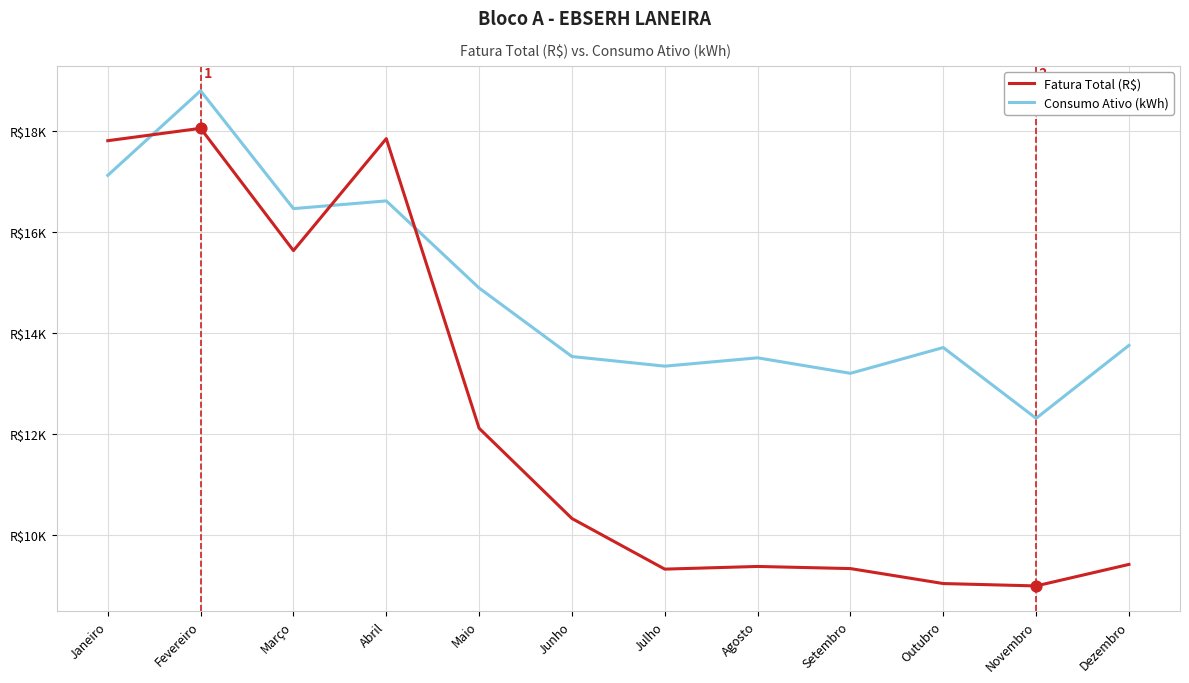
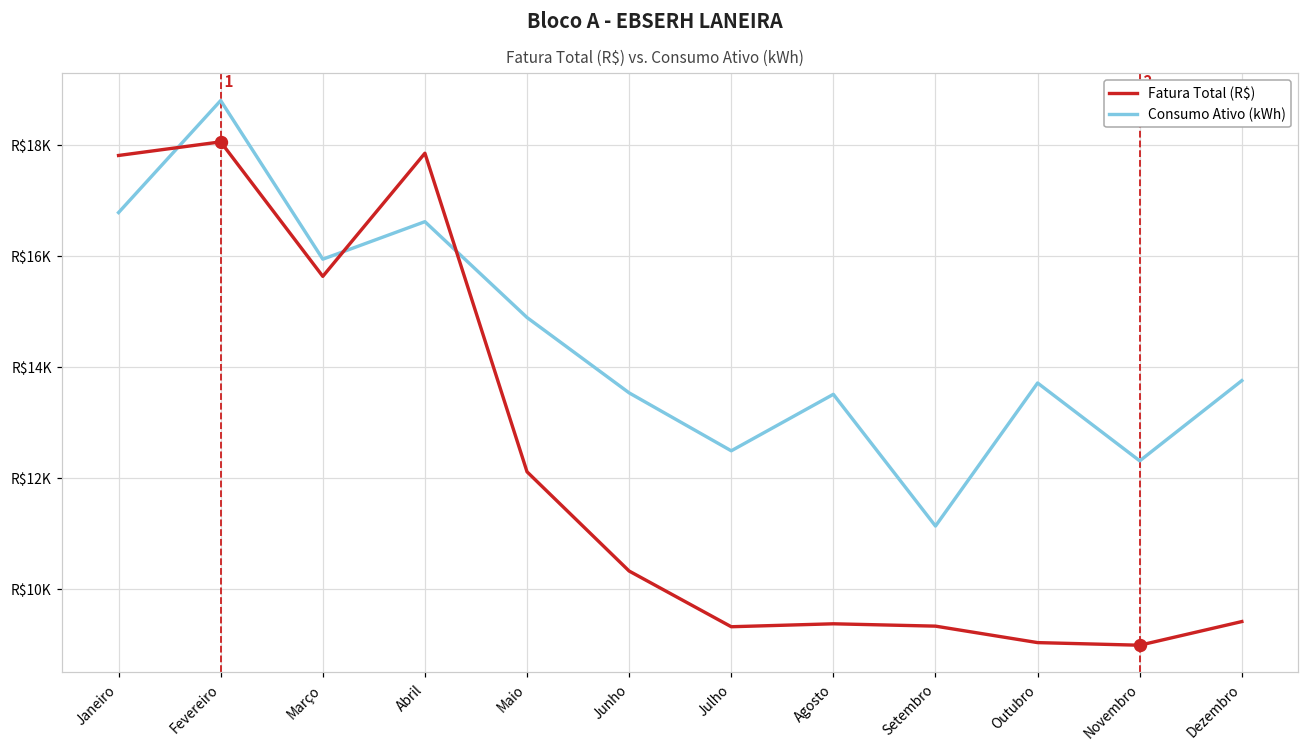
Consumo Ativo (kWh), Janeiro: R$17100 -> R$16800
Consumo Ativo (kWh), Março: R$16500 -> R$15900
Consumo Ativo (kWh), Julho: R$13300 -> R$12500
Consumo Ativo (kWh), Setembro: R$13200 -> R$11100
